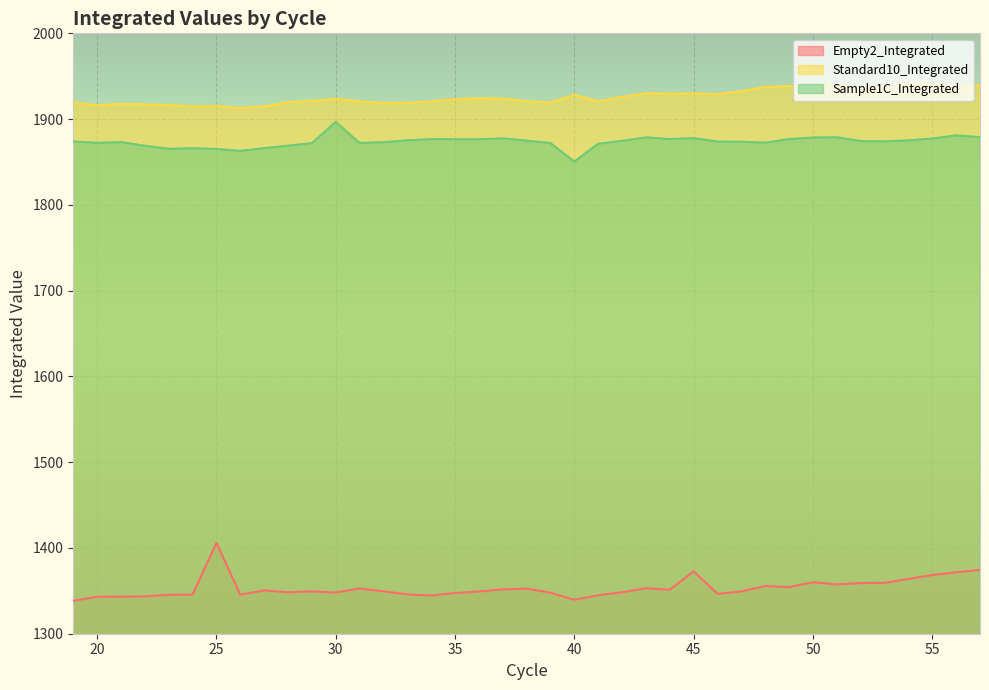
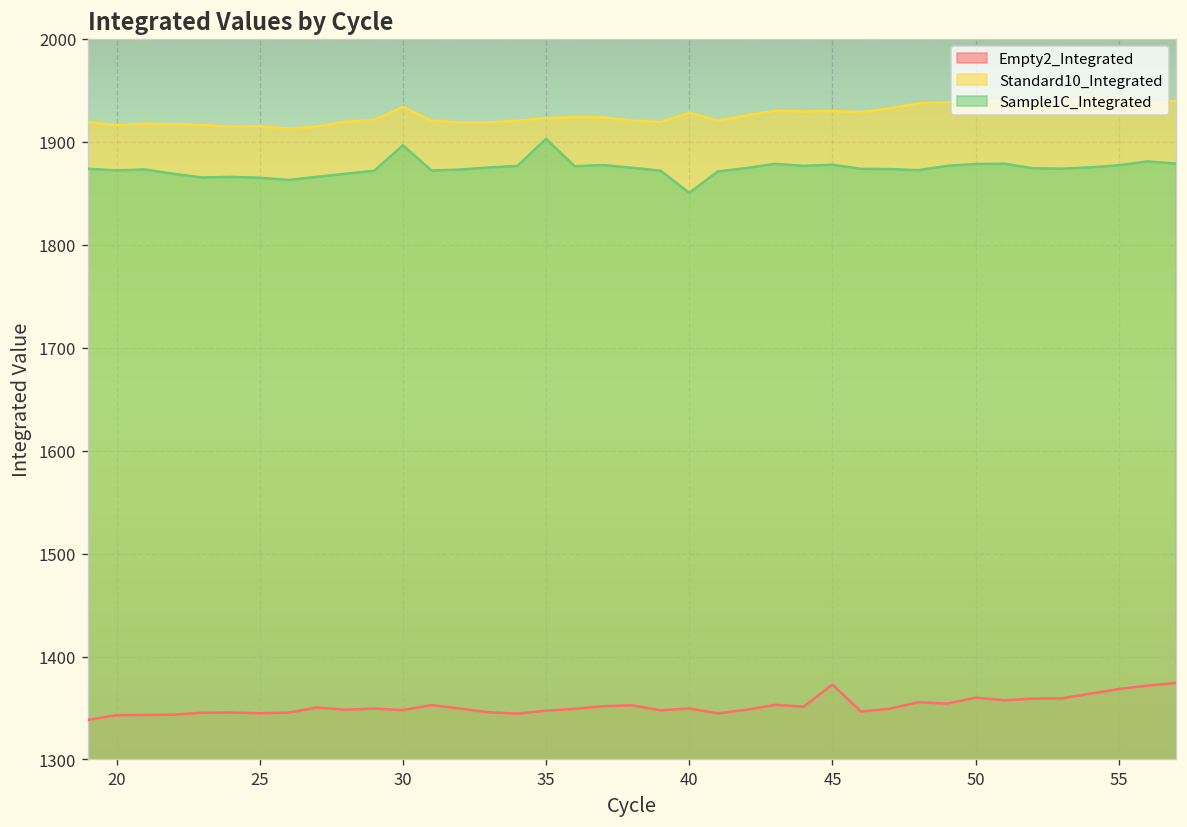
Empty2_Integrated, 25: 1410 -> 1340
Standard10_Integrated, 30: 1920 -> 1930
Sample1C_Integrated, 35: 1880 -> 1900
Empty2_Integrated, 40: 1340 -> 1350
